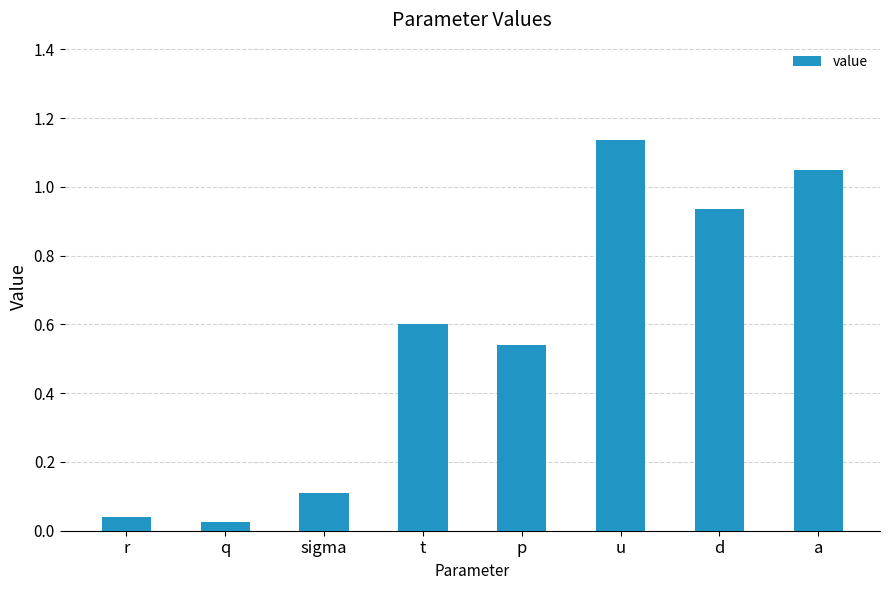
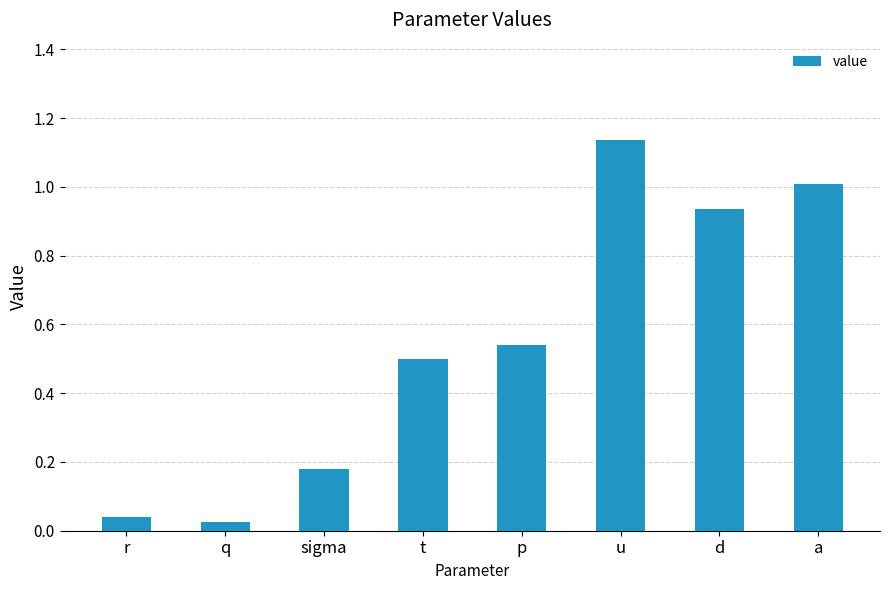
sigma: 0.11 -> 0.18
t: 0.6 -> 0.5
a: 1.05 -> 1.01
